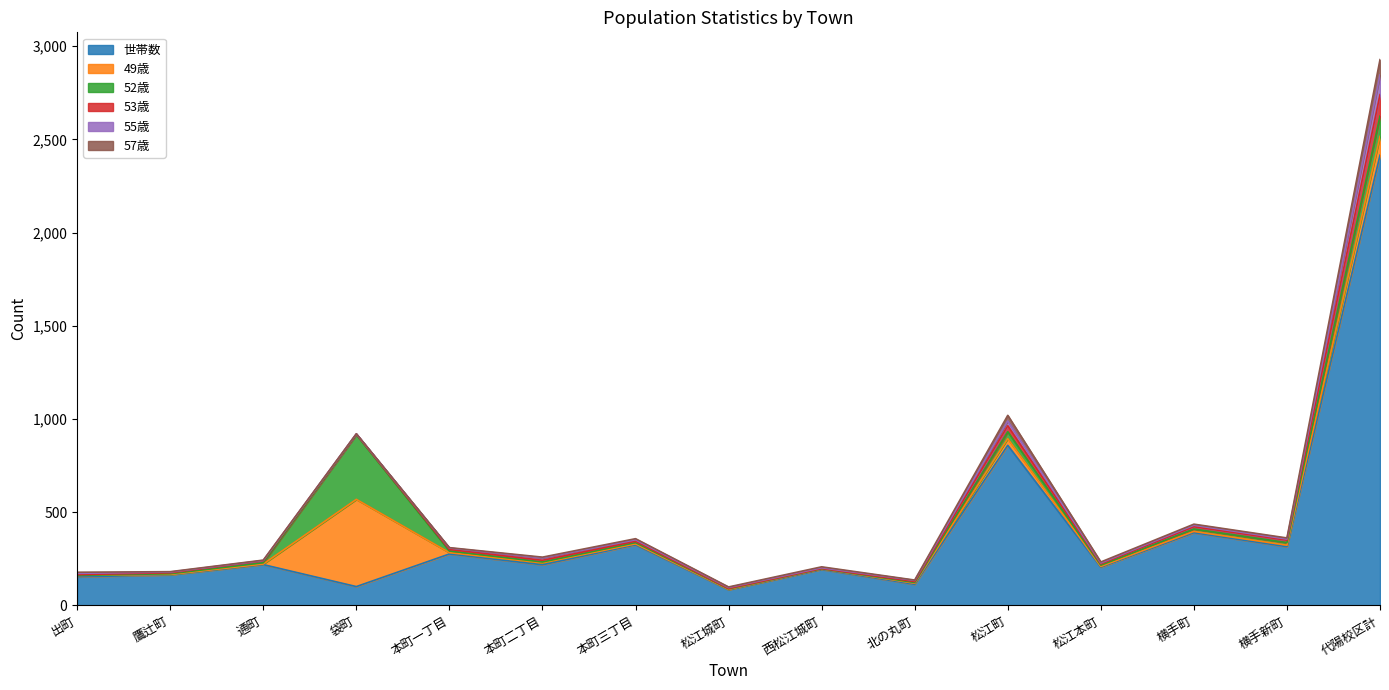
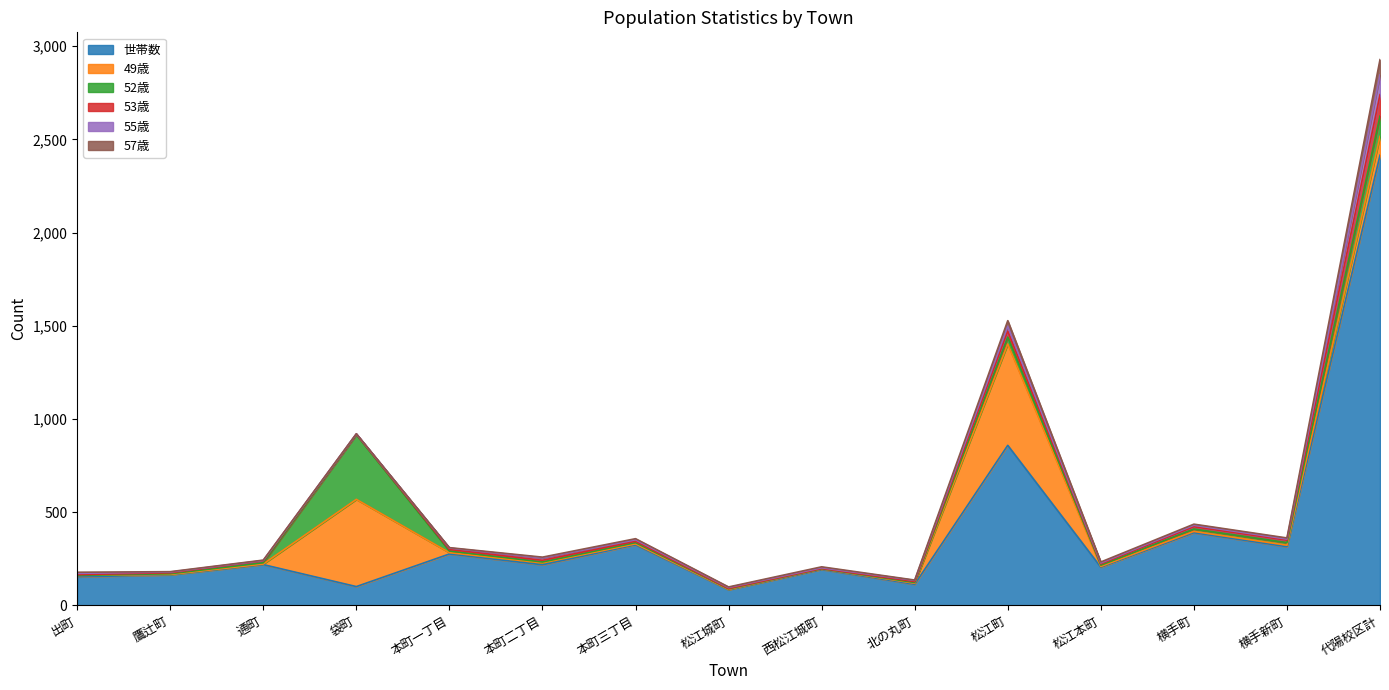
49歳, 松江町: 40 -> 540
